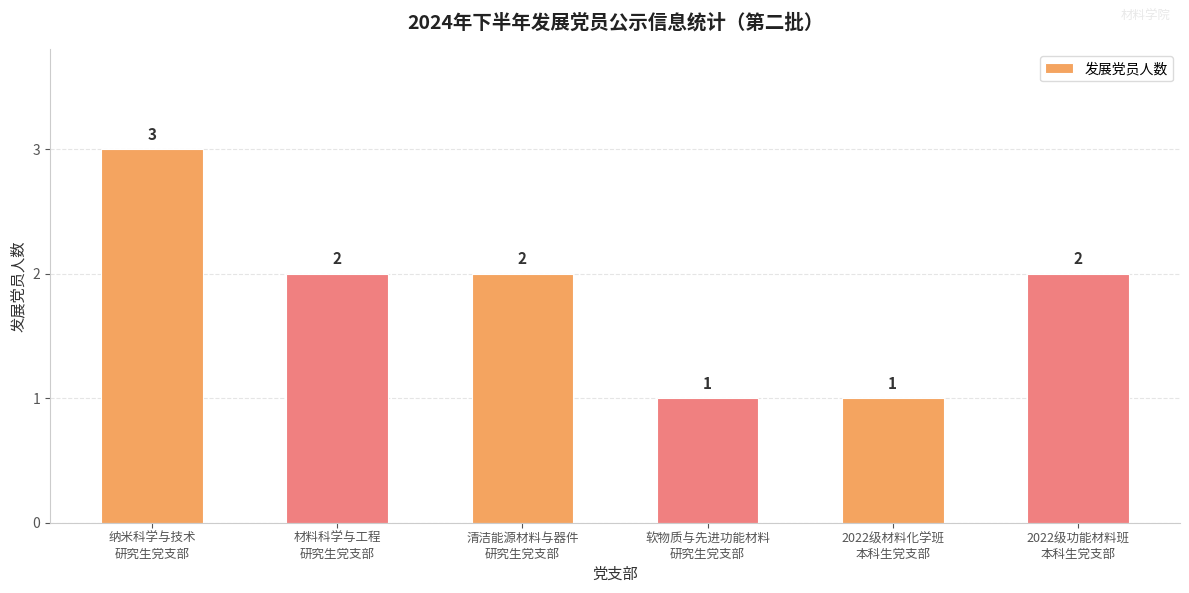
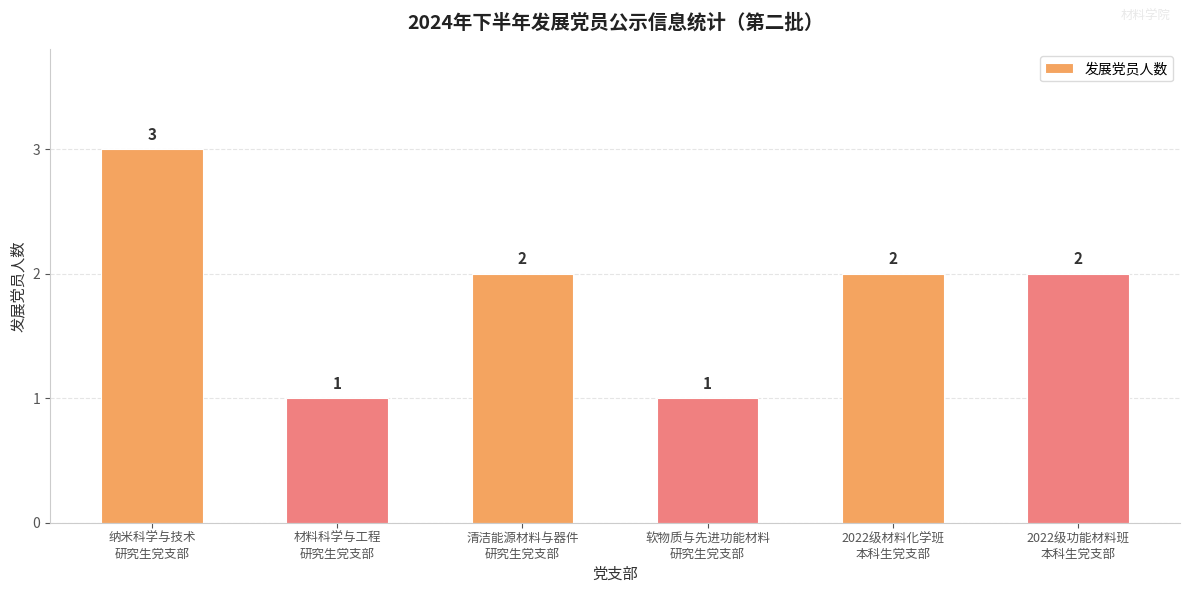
材料科学与工程 研究生党支部: 2 -> 1
2022级材料化学班 本科生党支部: 1 -> 2
